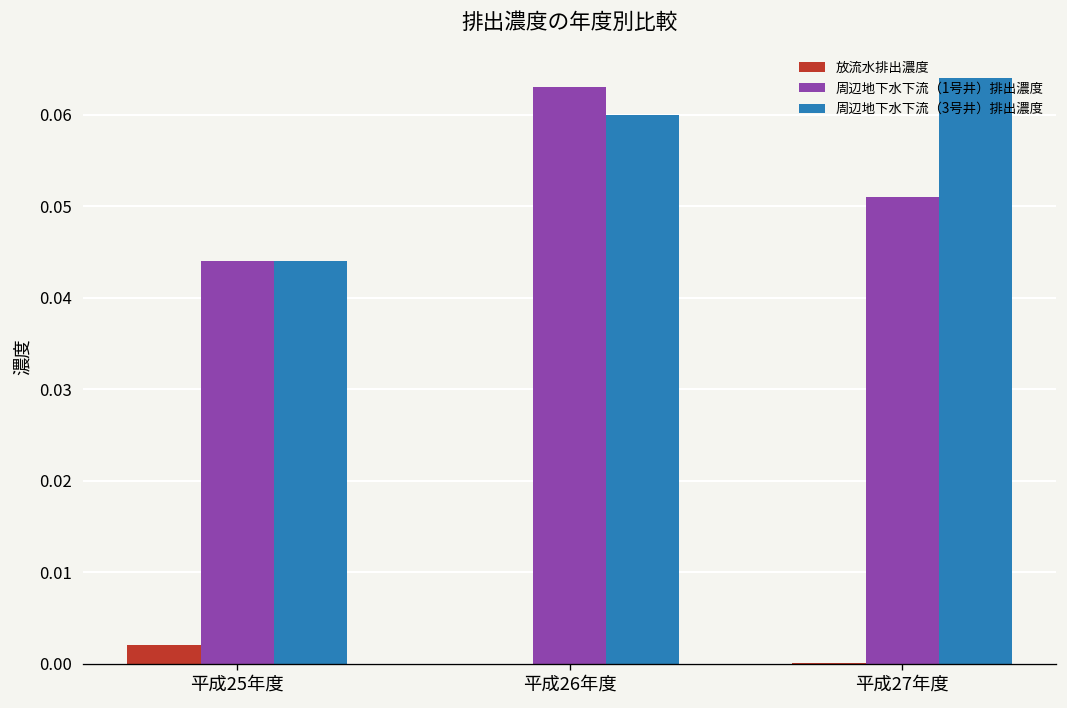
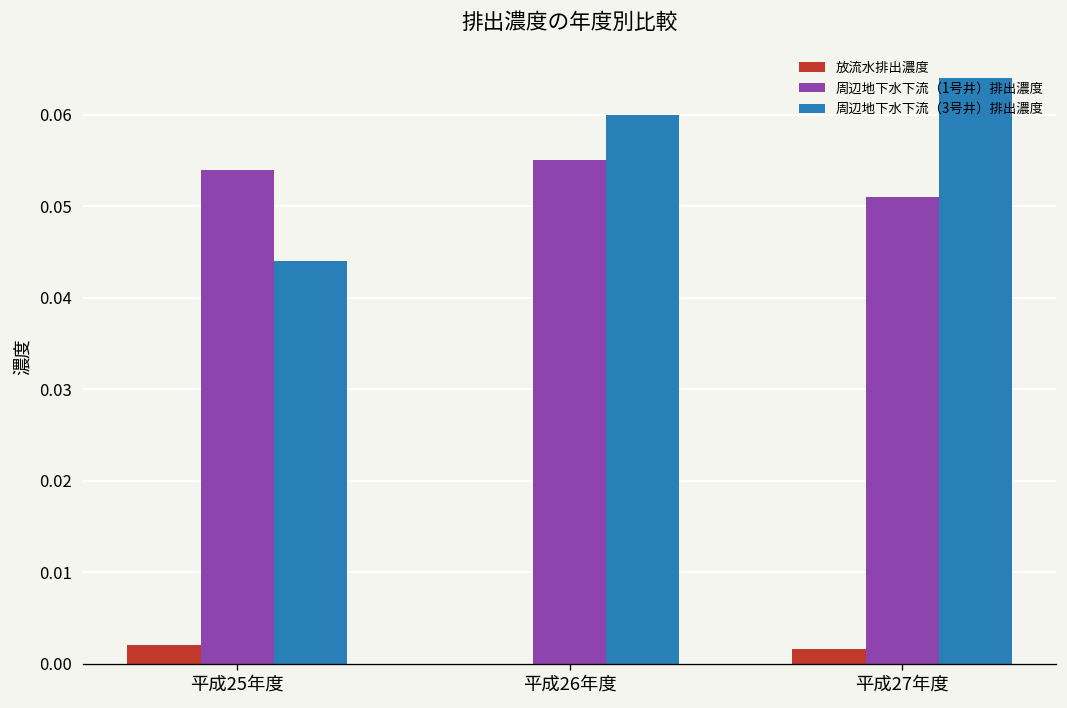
周辺地下水下流（1号井）排出濃度, 平成25年度: 0.044 -> 0.054
周辺地下水下流（1号井）排出濃度, 平成26年度: 0.063 -> 0.055
放流水排出濃度, 平成27年度: 0.000 -> 0.002
